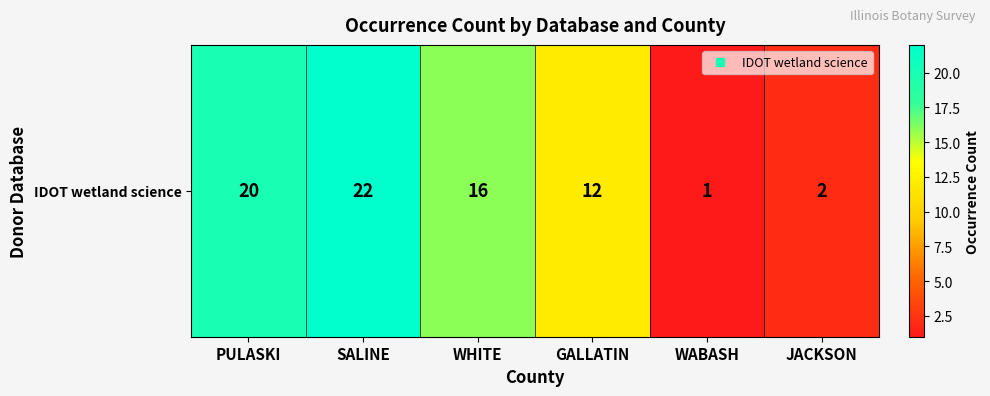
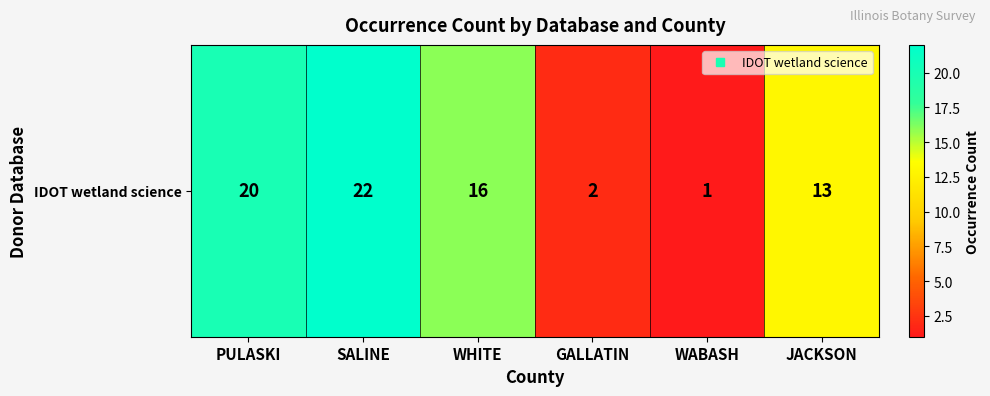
IDOT wetland science, GALLATIN: 12 -> 2
IDOT wetland science, JACKSON: 2 -> 13
